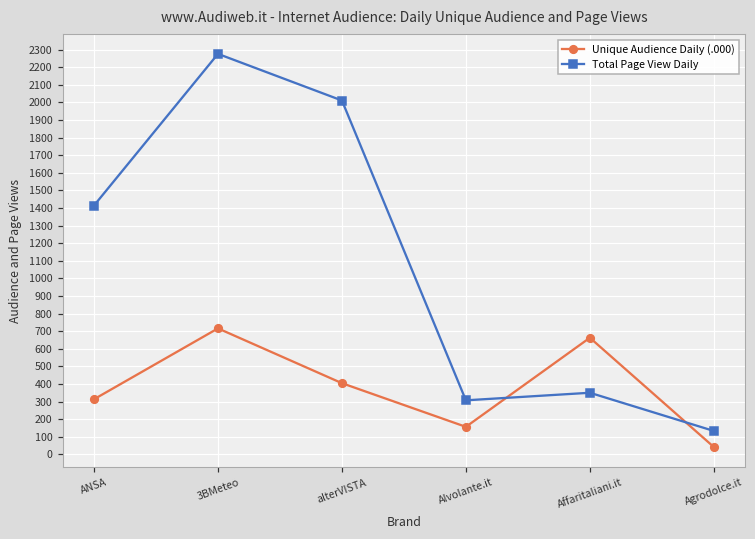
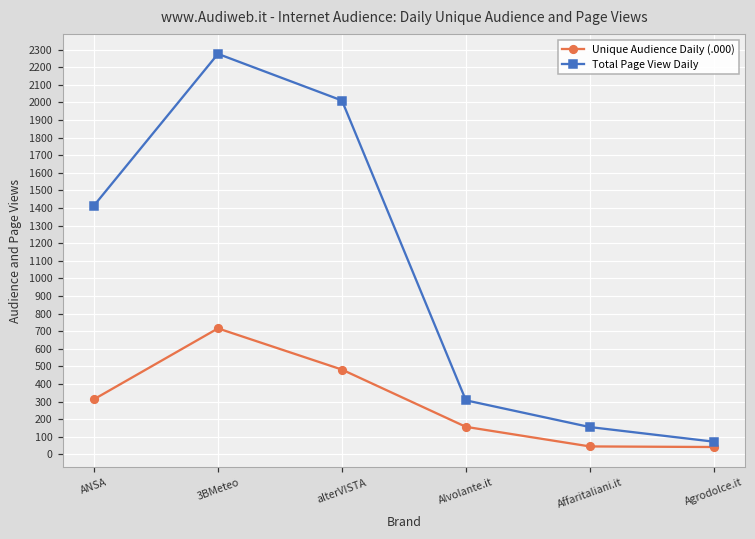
Unique Audience Daily (.000), alterVISTA: 400 -> 480
Unique Audience Daily (.000), Affaritaliani.it: 660 -> 40
Total Page View Daily, Affaritaliani.it: 350 -> 160
Total Page View Daily, Agrodolce.it: 130 -> 70
